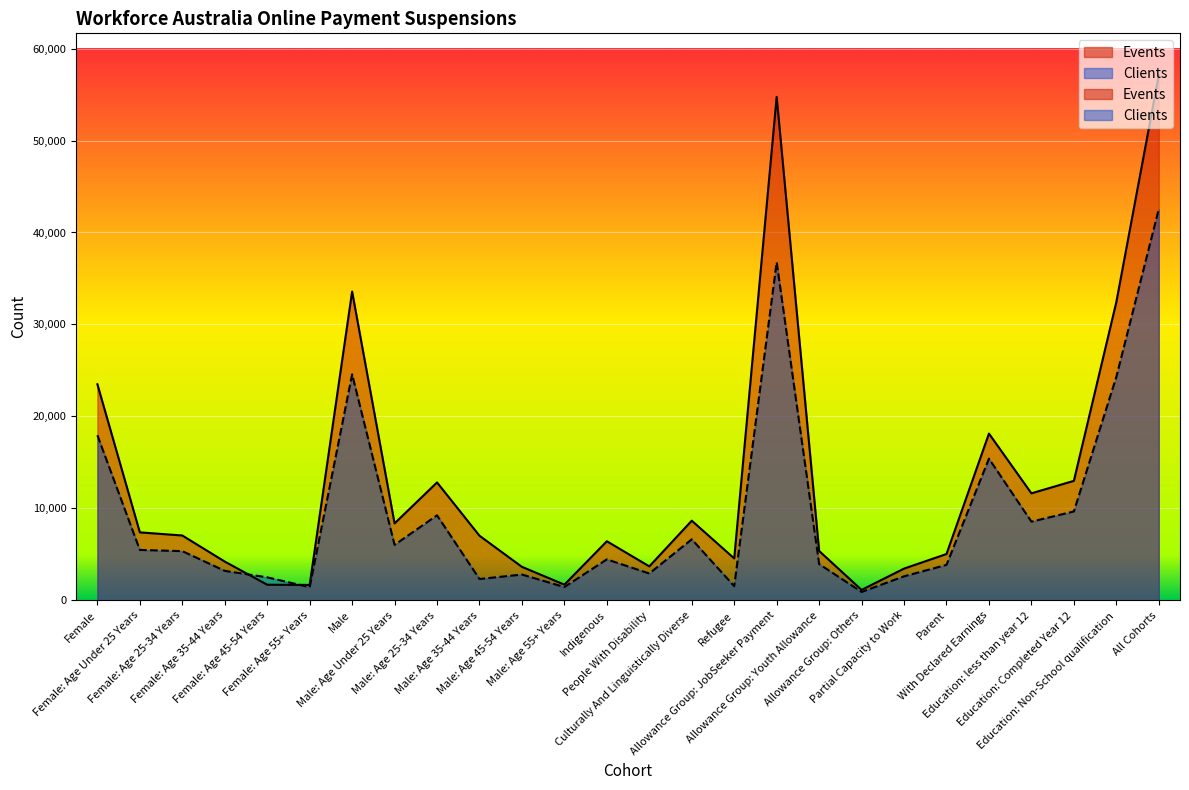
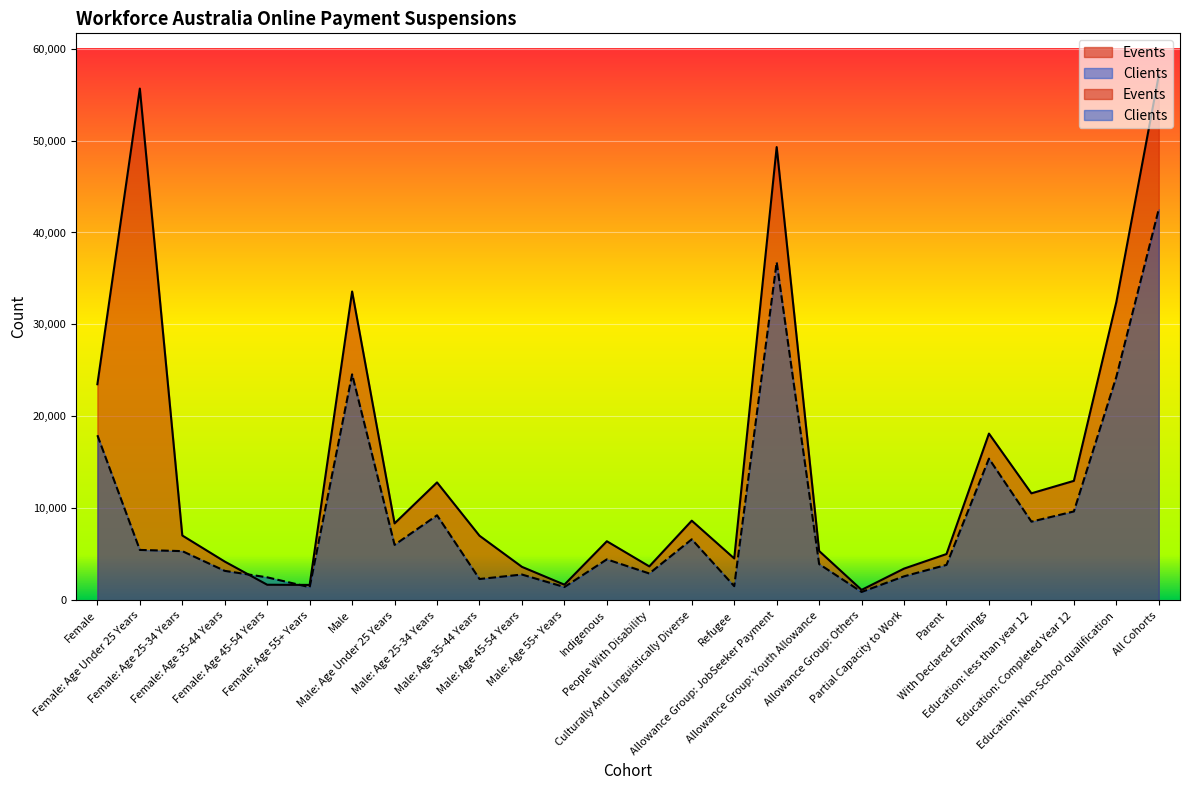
Events, Female: Age Under 25 Years: 7,000 -> 56,000
Events, Allowance Group: JobSeeker Payment: 55,000 -> 49,000
